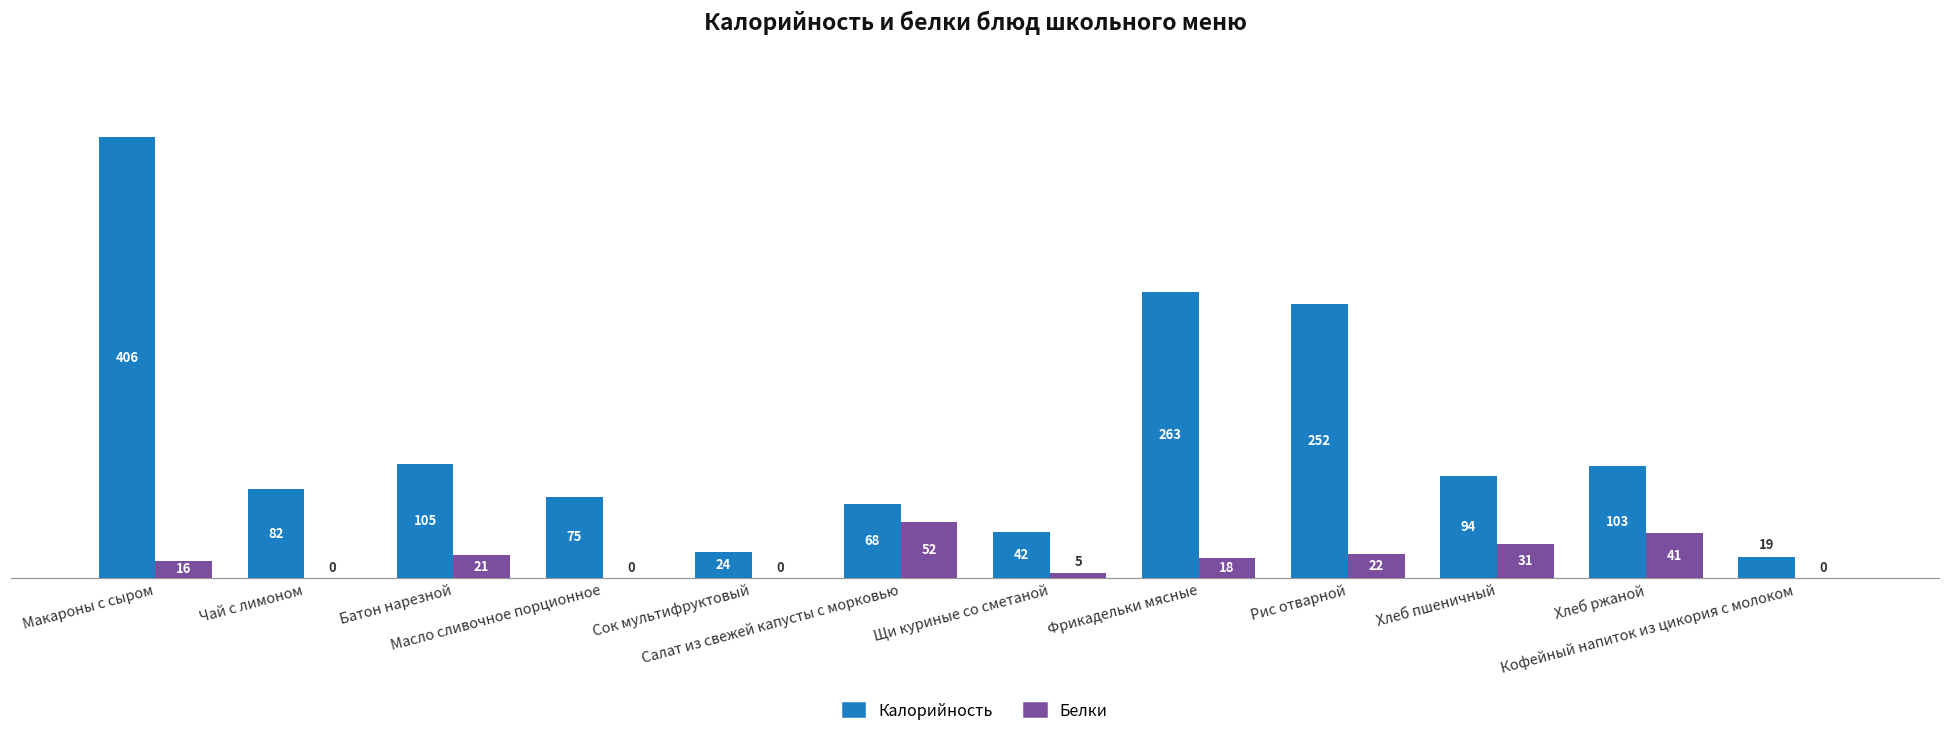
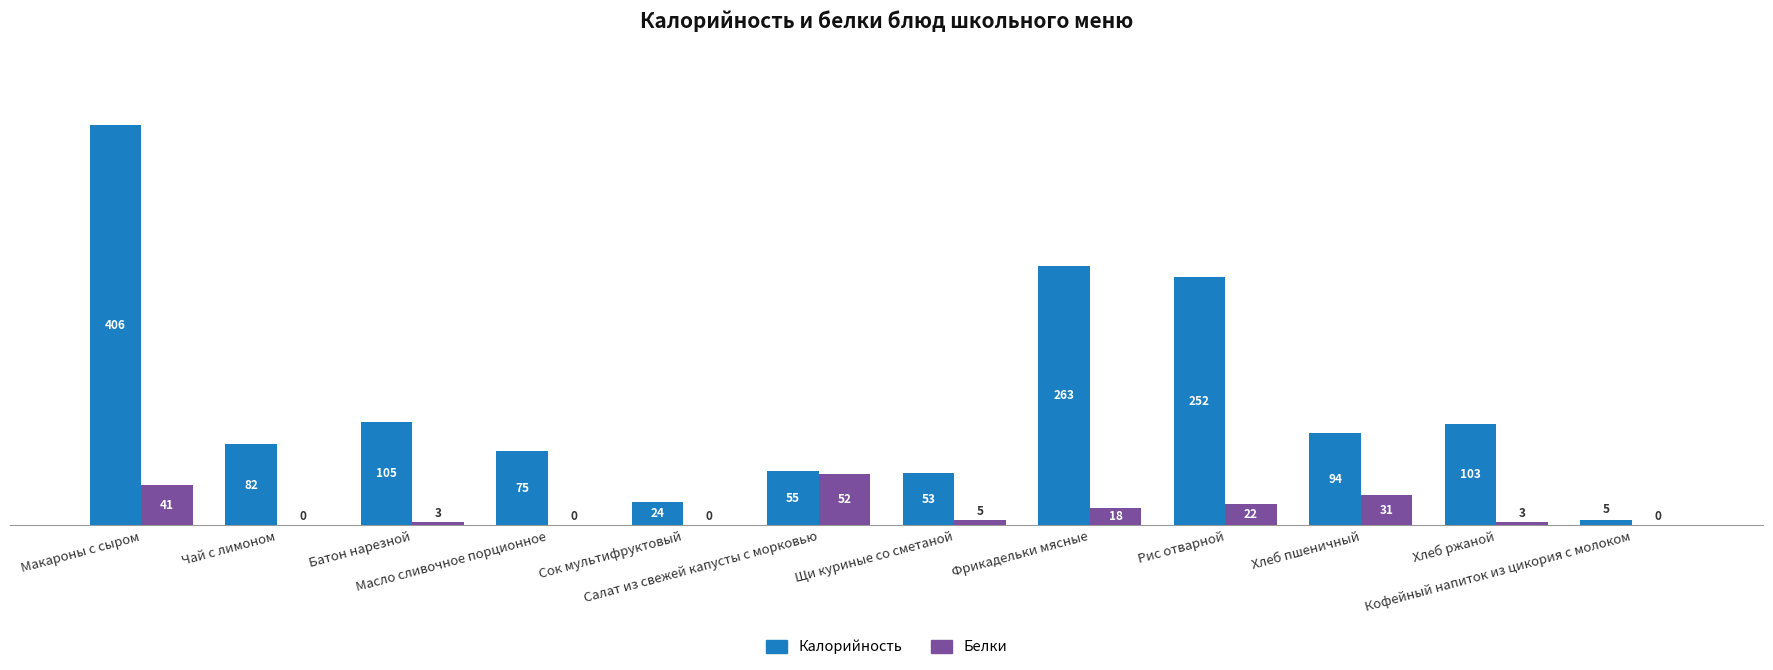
Белки, Макароны с сыром: 16 -> 41
Белки, Батон нарезной: 21 -> 3
Калорийность, Салат из свежей капусты с морковью: 68 -> 55
Калорийность, Щи куриные со сметаной: 42 -> 53
Белки, Хлеб ржаной: 41 -> 3
Калорийность, Кофейный напиток из цикория с молоком: 19 -> 5
